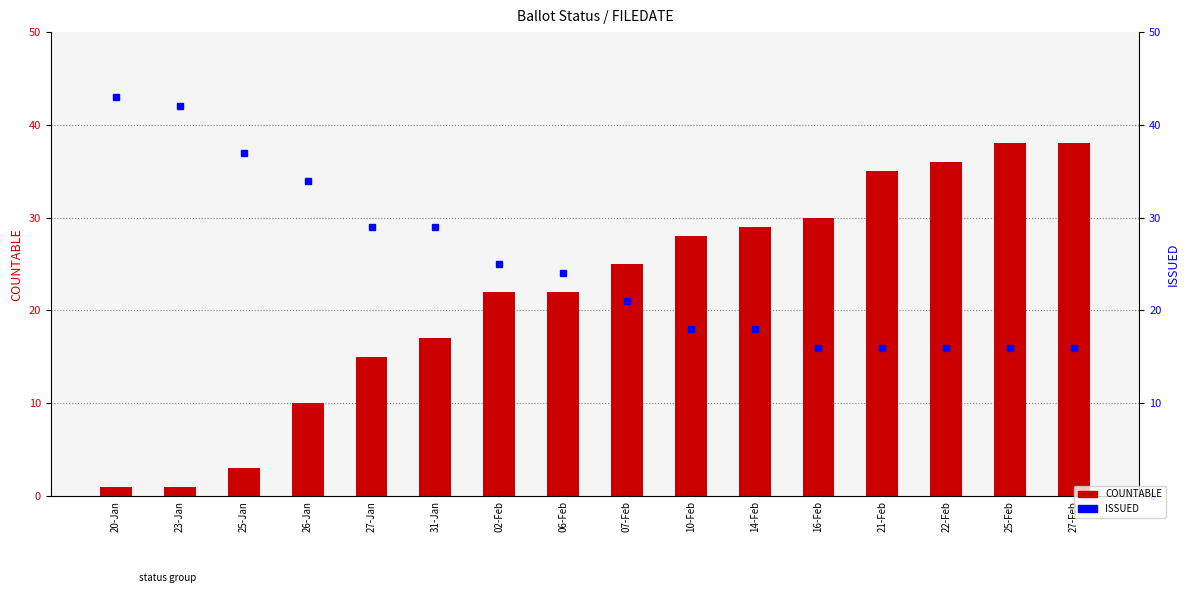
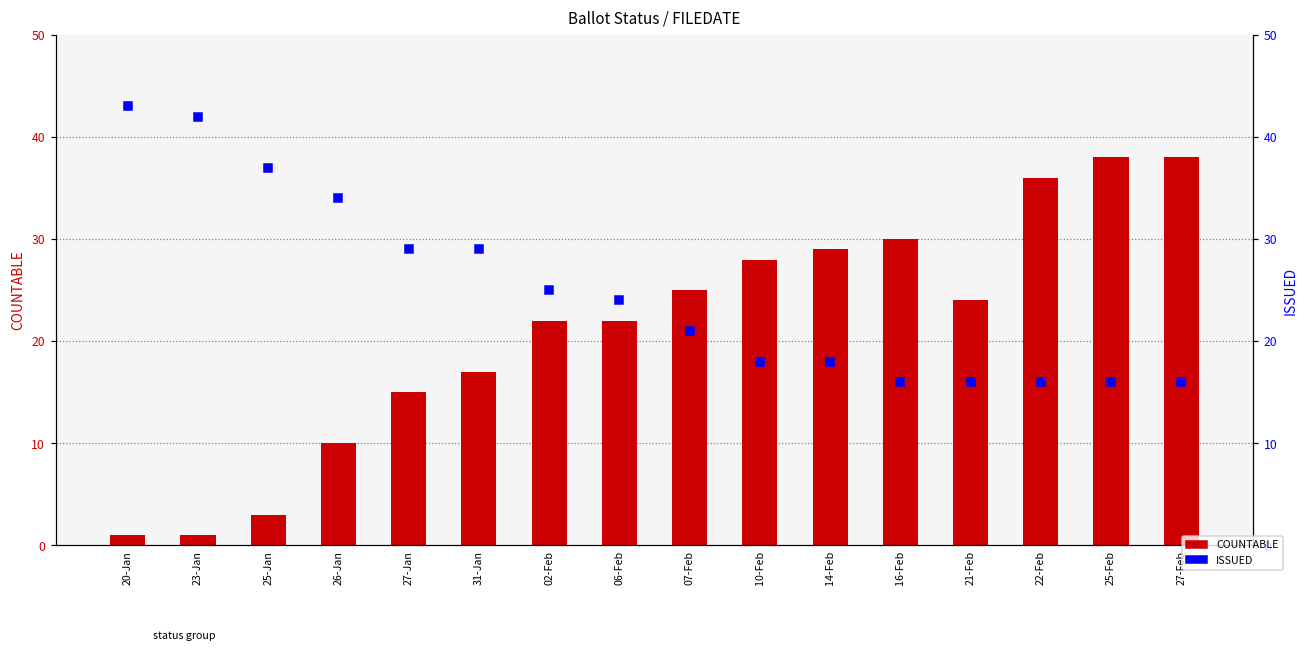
COUNTABLE, 21-Feb: 35 -> 24
